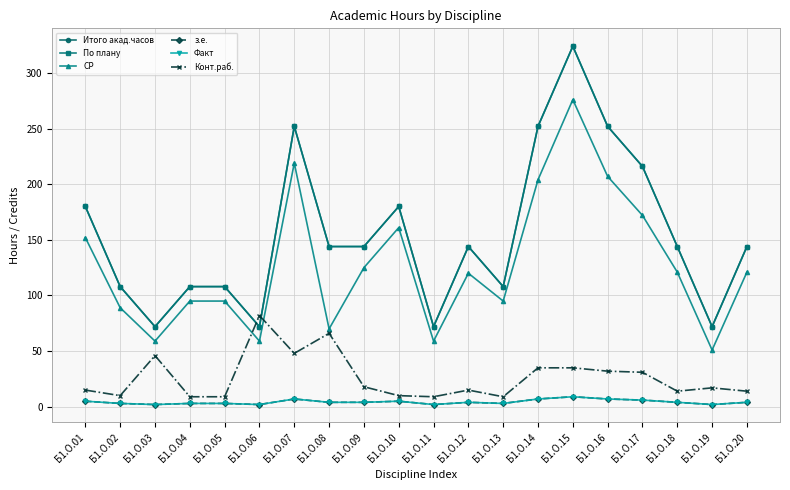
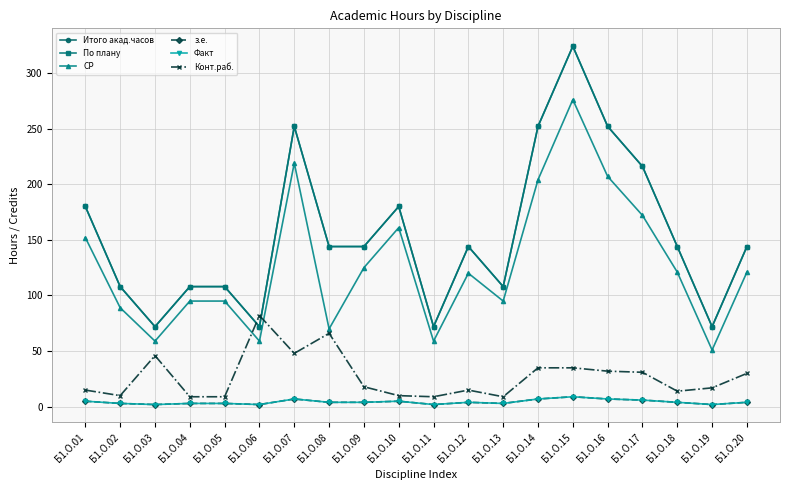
Конт.раб., Б1.О.20: 14 -> 30
